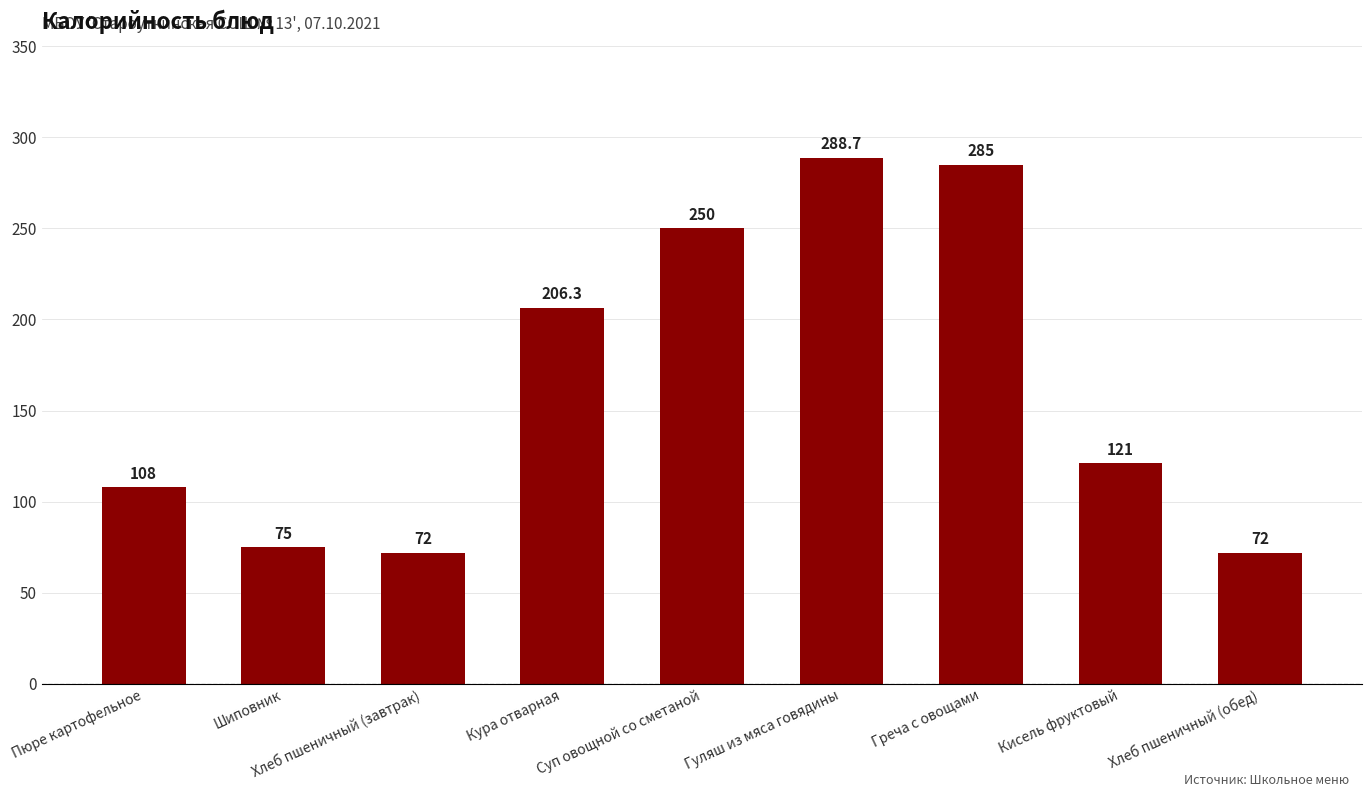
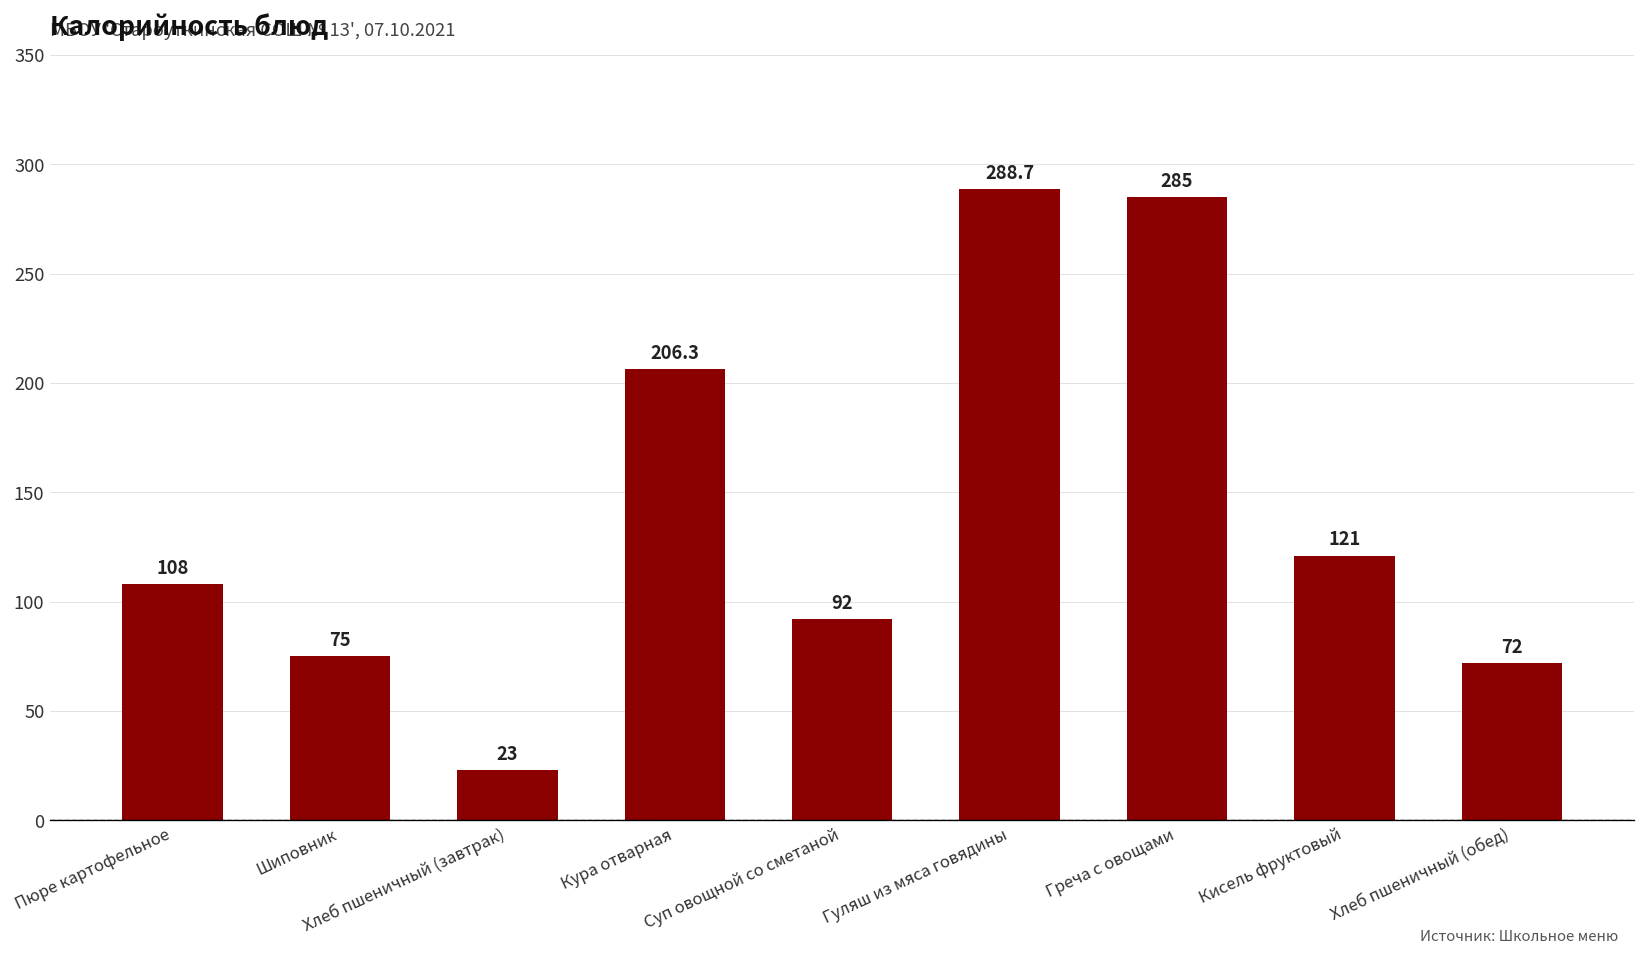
Хлеб пшеничный (завтрак): 72 -> 23
Суп овощной со сметаной: 250 -> 92
